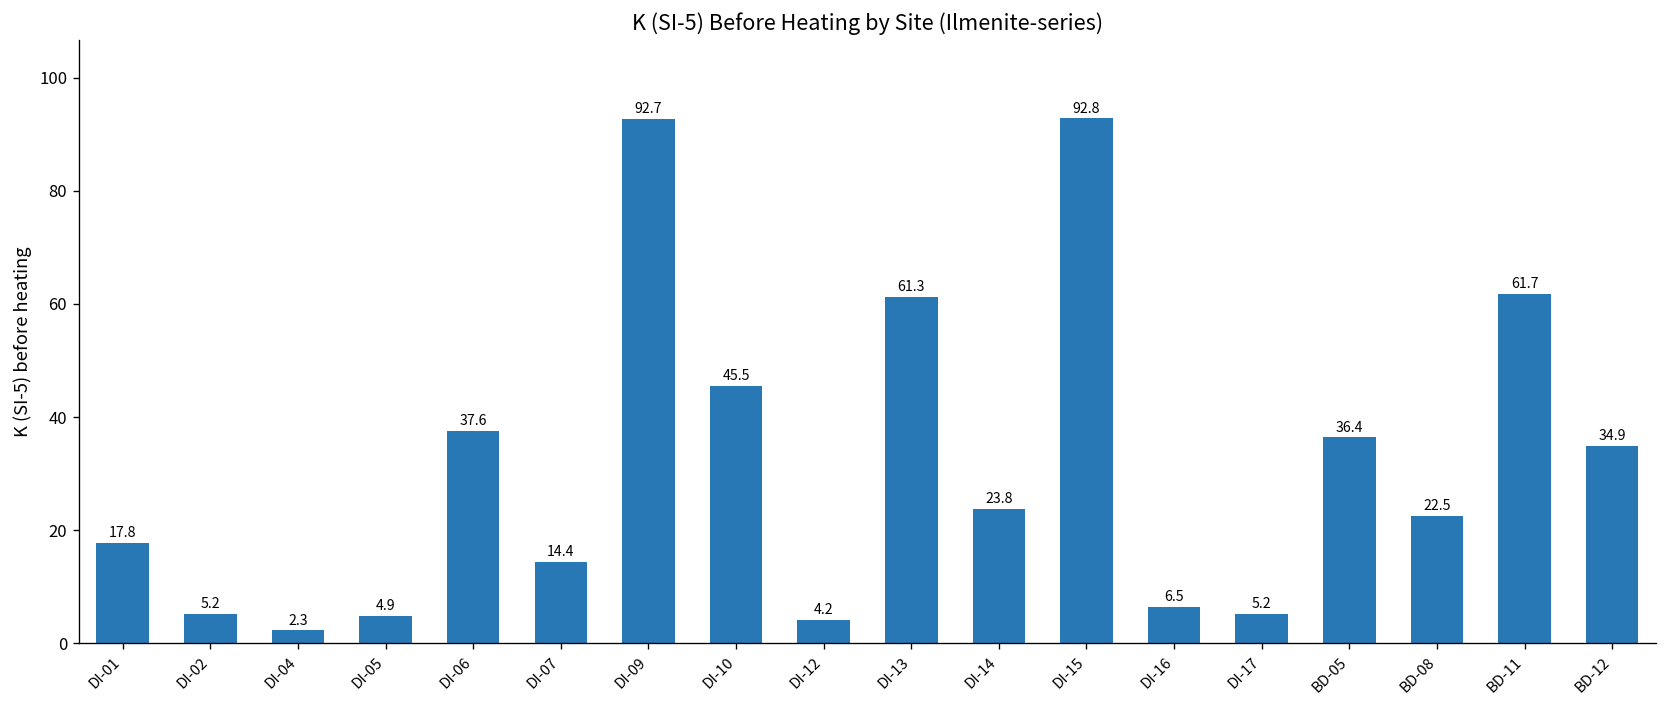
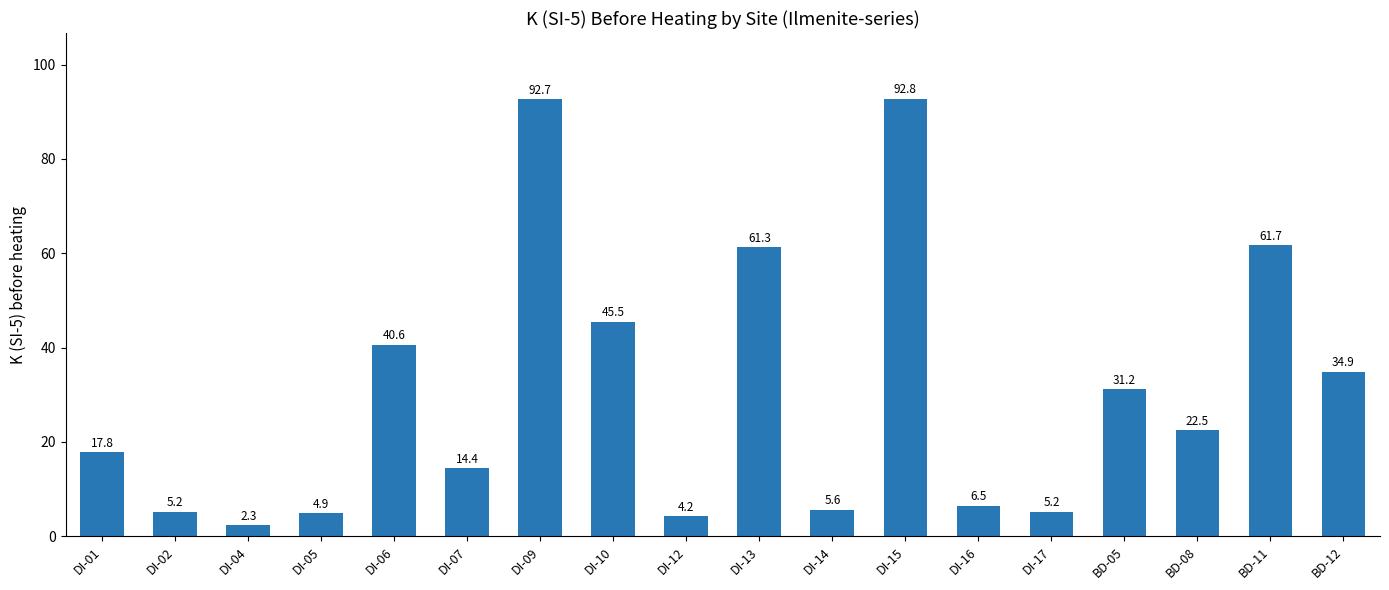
DI-06: 37.6 -> 40.6
DI-14: 23.8 -> 5.6
BD-05: 36.4 -> 31.2
